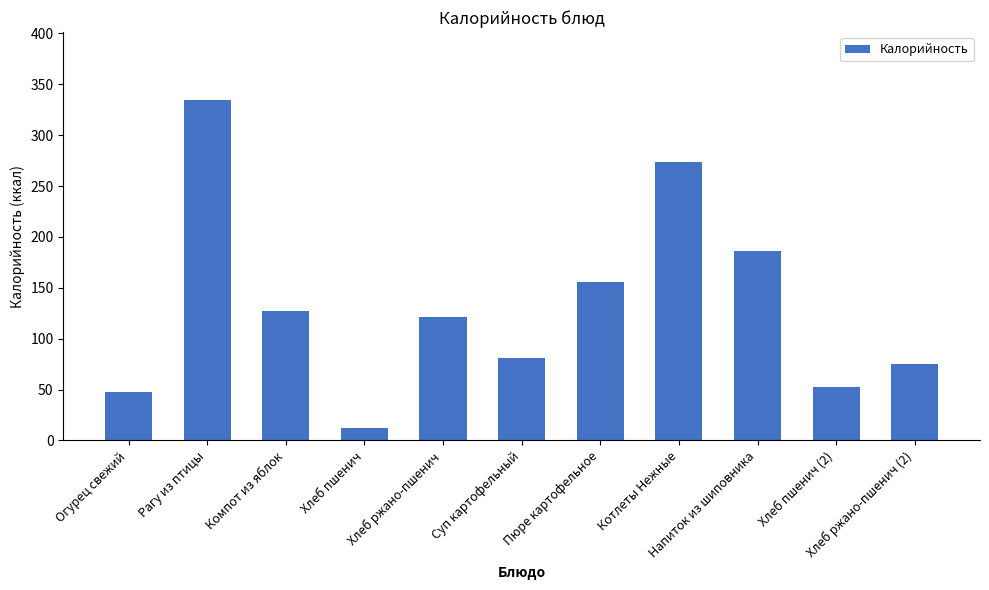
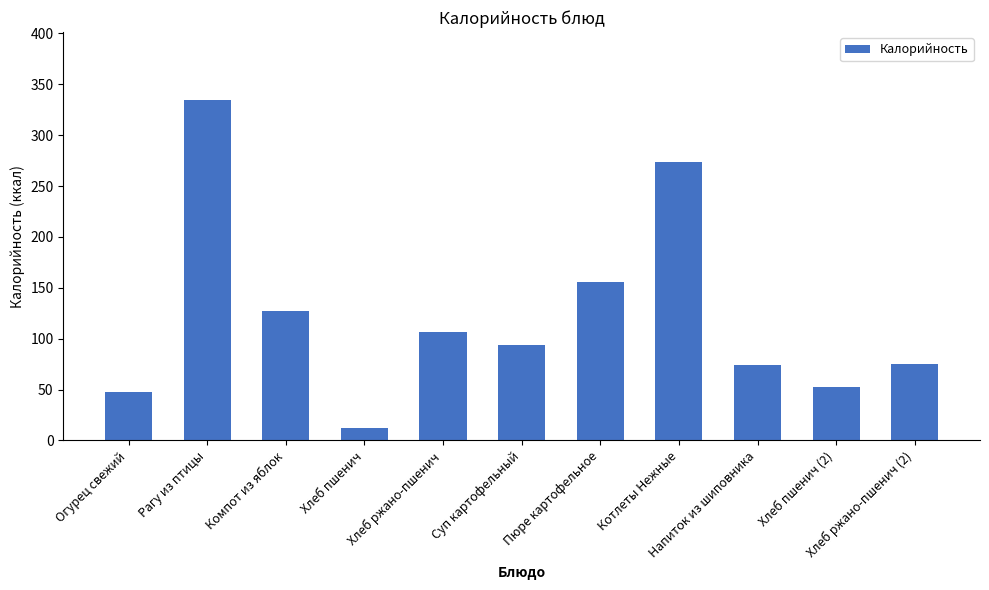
Хлеб ржано-пшенич: 122 -> 107
Суп картофельный: 81 -> 94
Напиток из шиповника: 186 -> 74
